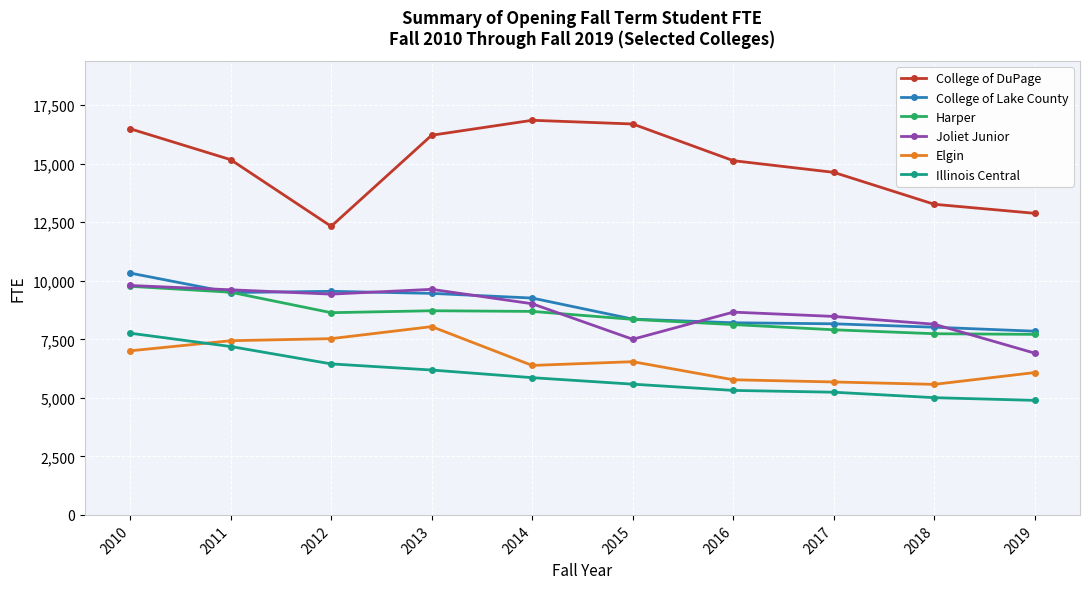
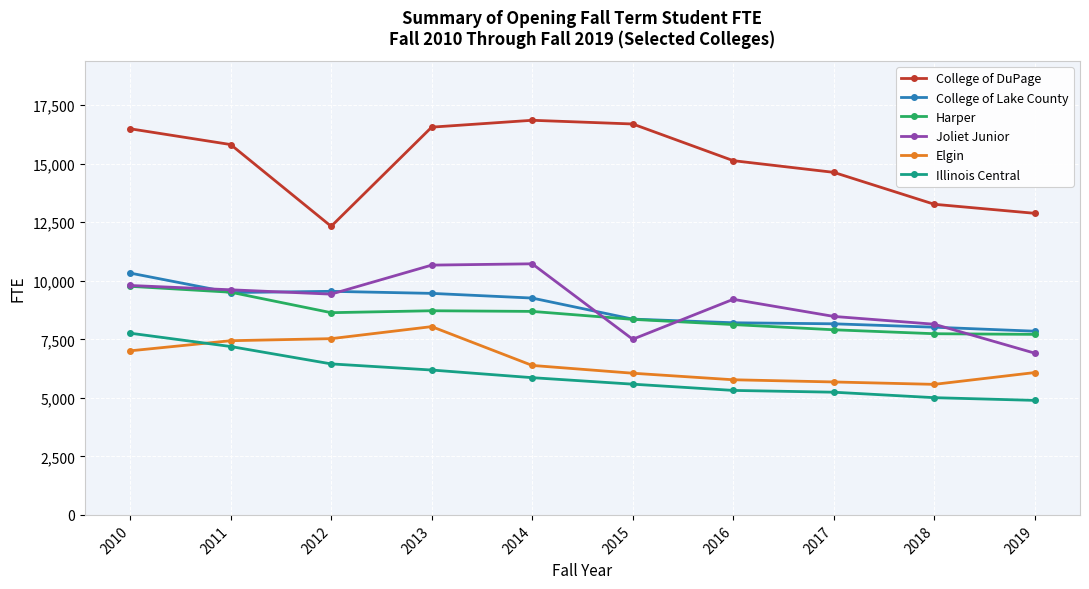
College of DuPage, 2011: 15,200 -> 15,800
College of DuPage, 2013: 16,200 -> 16,600
Joliet Junior, 2013: 9,600 -> 10,700
Joliet Junior, 2014: 9,000 -> 10,700
Elgin, 2015: 6,500 -> 6,100
Joliet Junior, 2016: 8,700 -> 9,200
